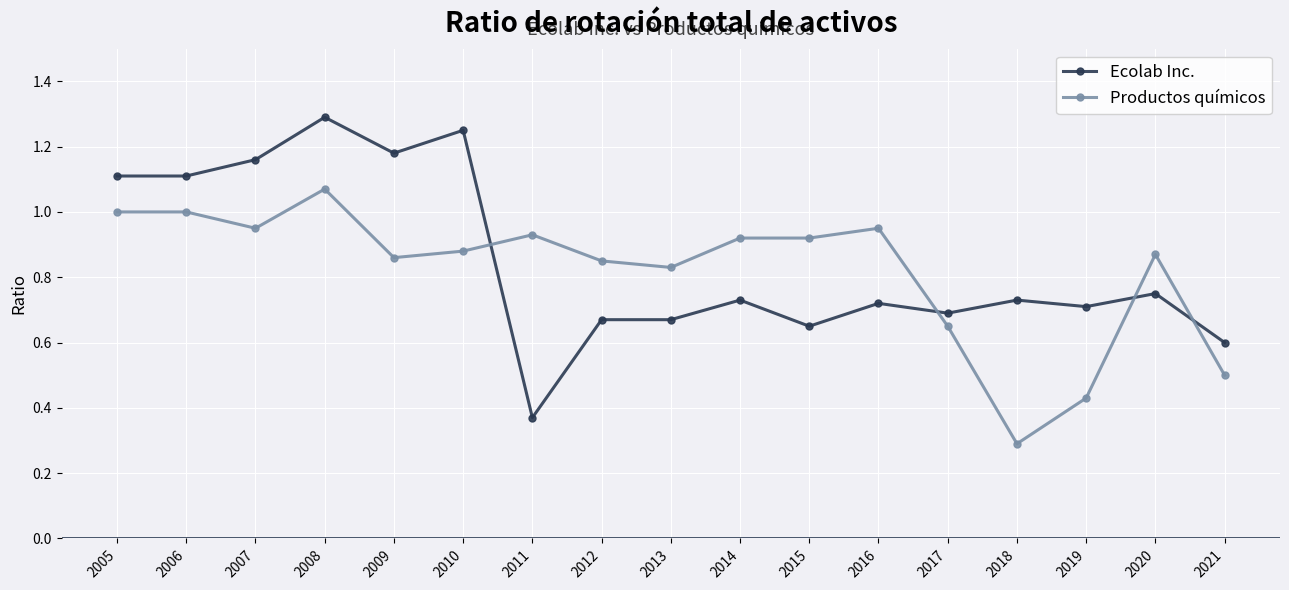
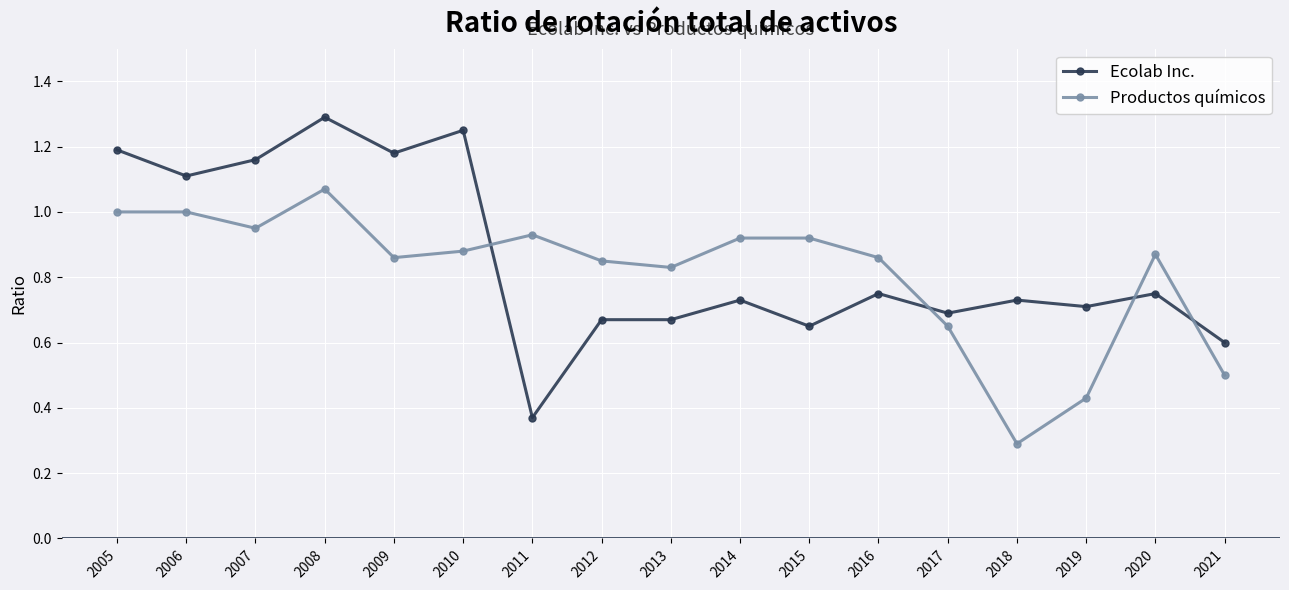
Ecolab Inc., 2005: 1.11 -> 1.19
Ecolab Inc., 2016: 0.72 -> 0.75
Productos químicos, 2016: 0.95 -> 0.86
